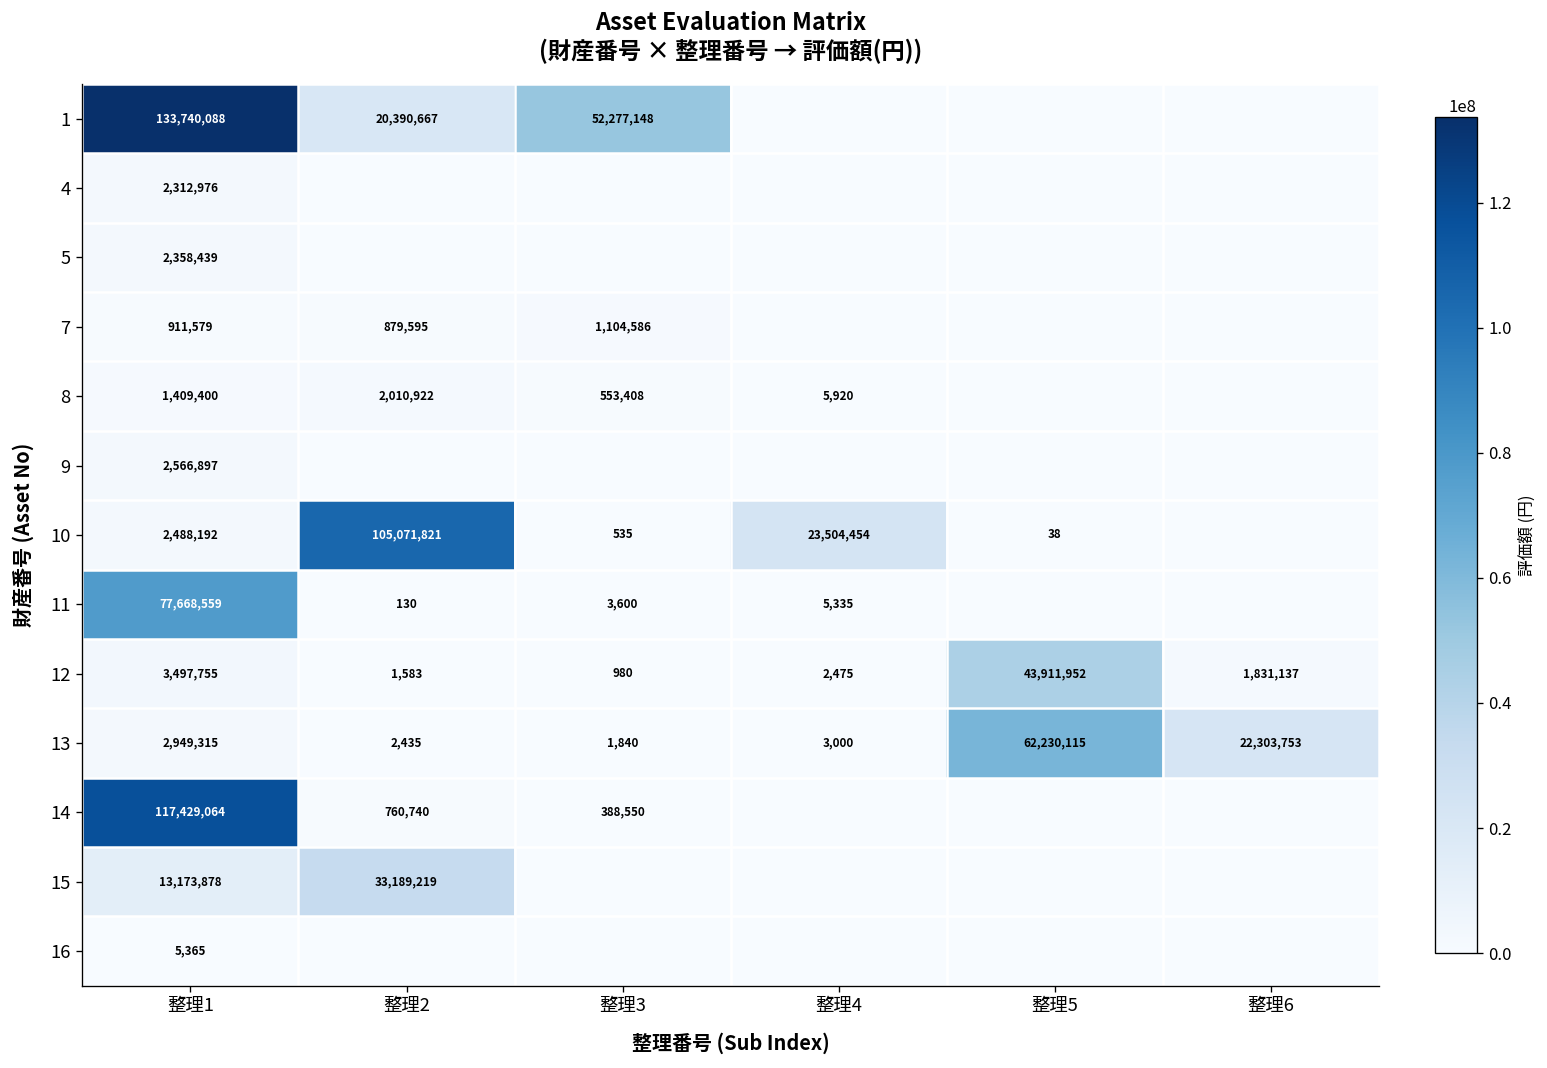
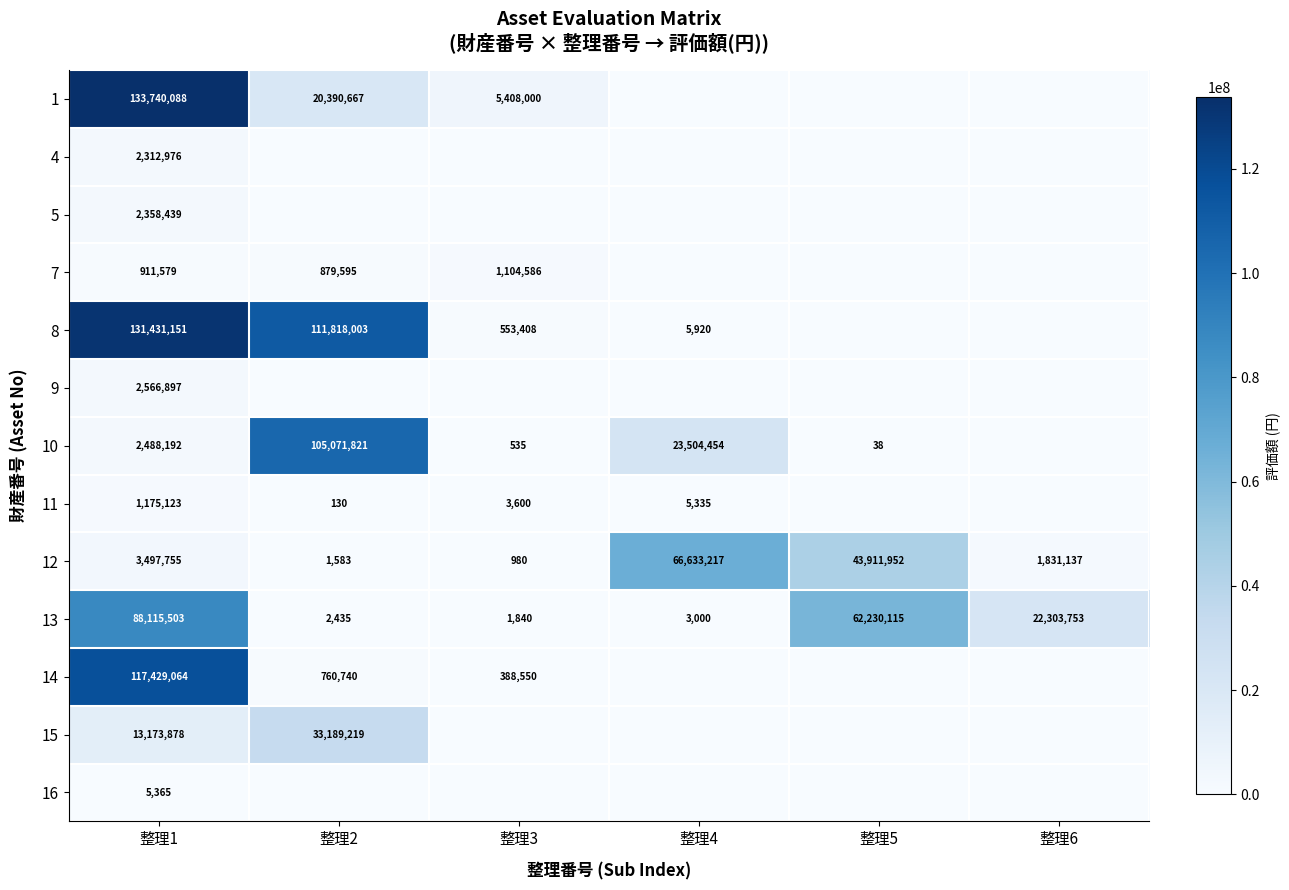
1, 整理3: 52,277,148 -> 5,408,000
8, 整理1: 1,409,400 -> 131,431,151
8, 整理2: 2,010,922 -> 111,818,003
11, 整理1: 77,668,559 -> 1,175,123
12, 整理4: 2,475 -> 66,633,217
13, 整理1: 2,949,315 -> 88,115,503
